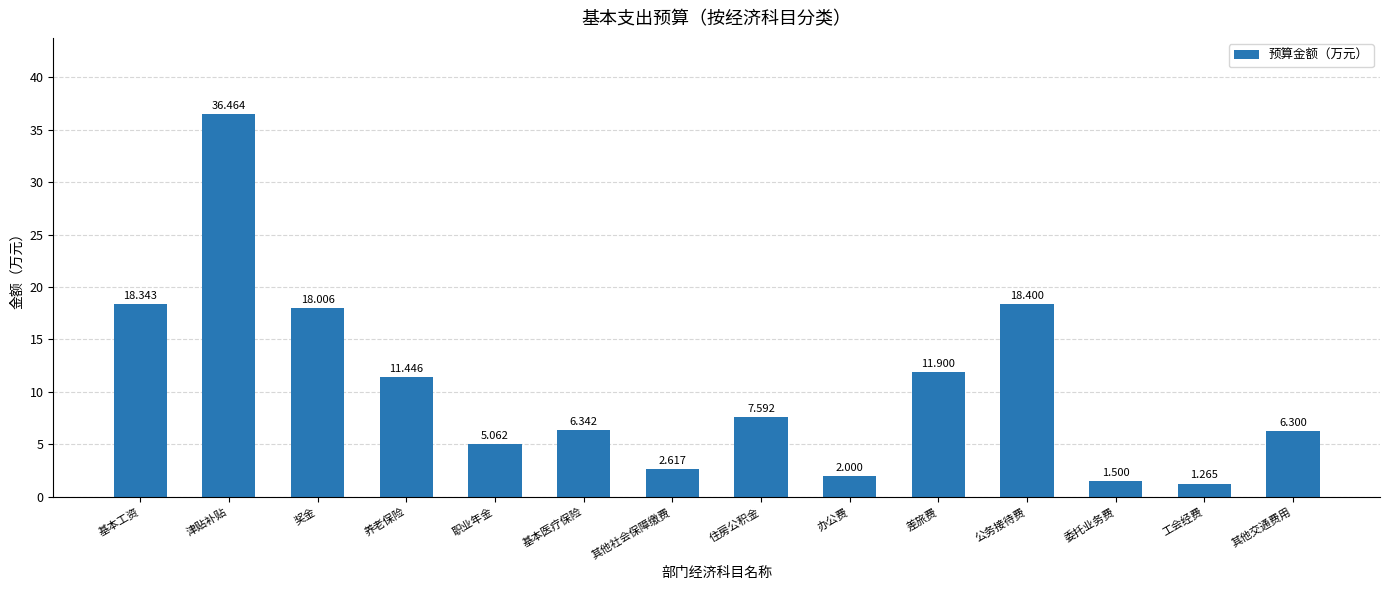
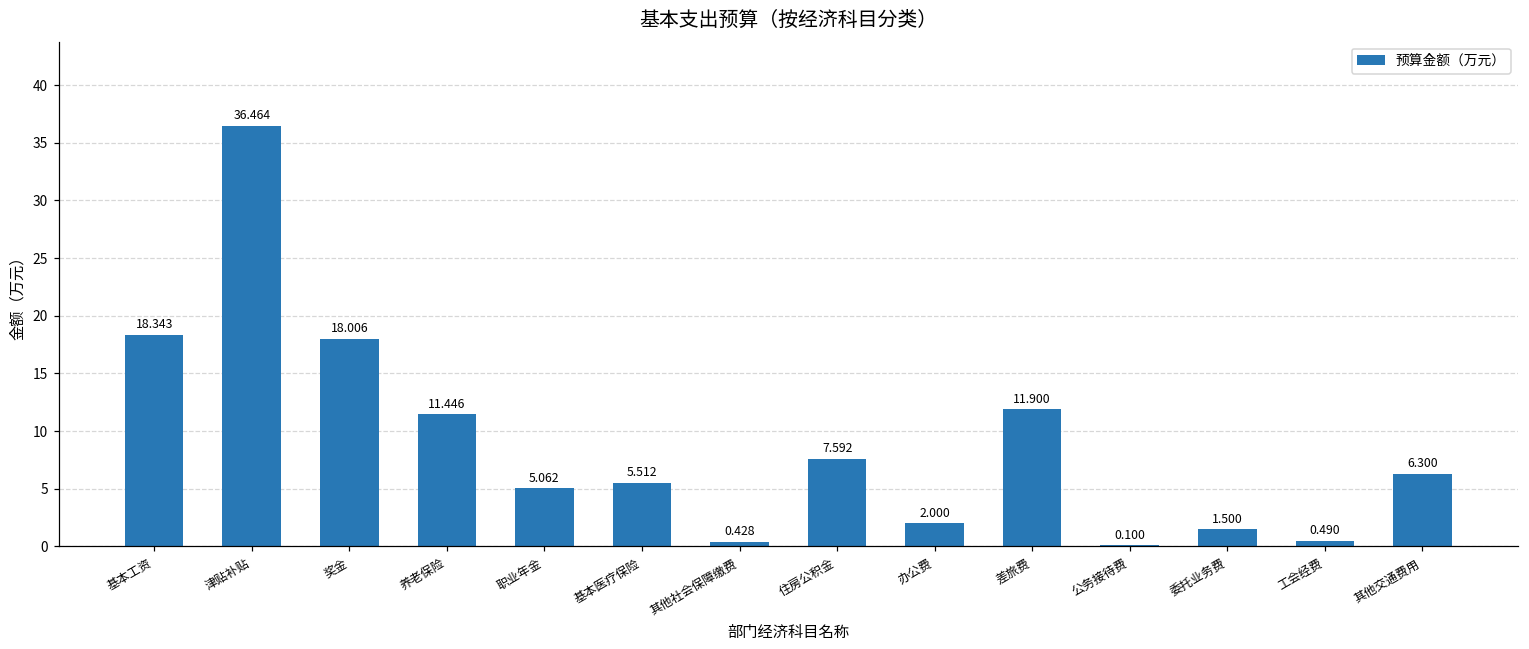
基本医疗保险: 6.342 -> 5.512
其他社会保障缴费: 2.617 -> 0.428
公务接待费: 18.400 -> 0.100
工会经费: 1.265 -> 0.490
